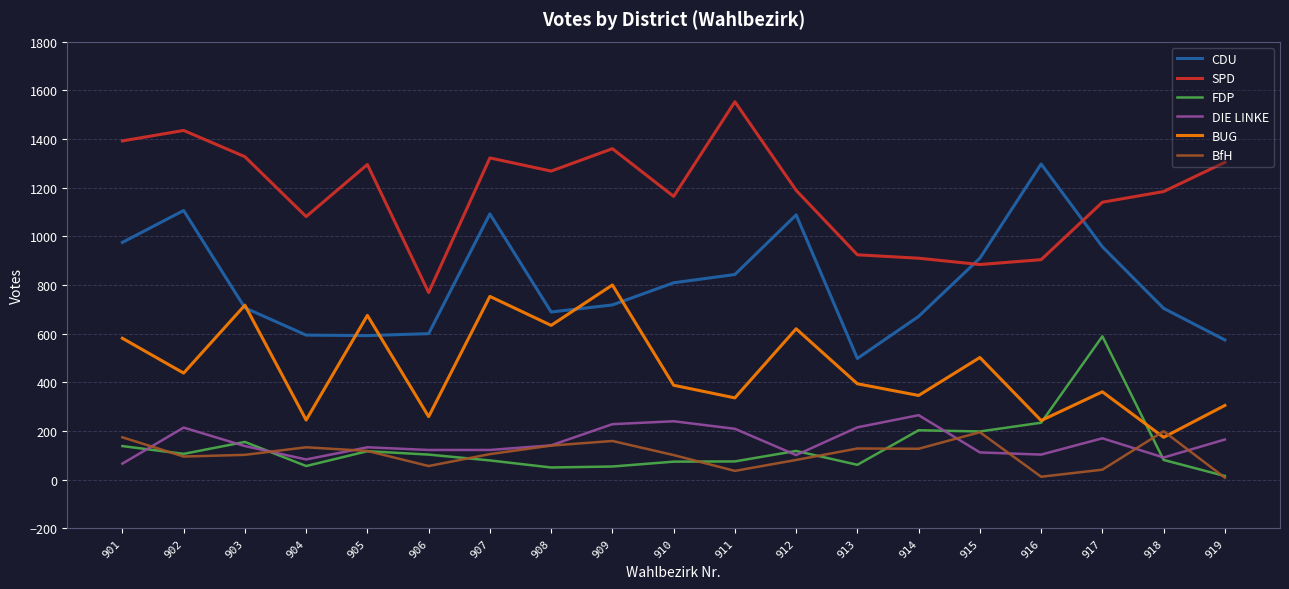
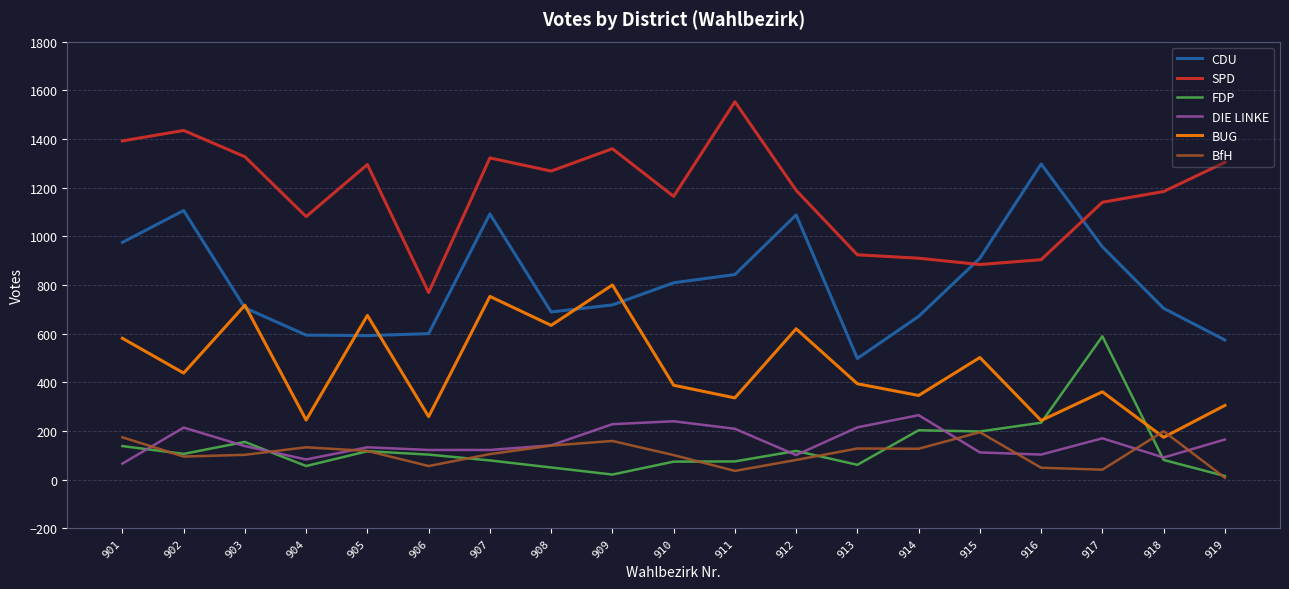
FDP, 909: 50 -> 20
BfH, 916: 10 -> 50
